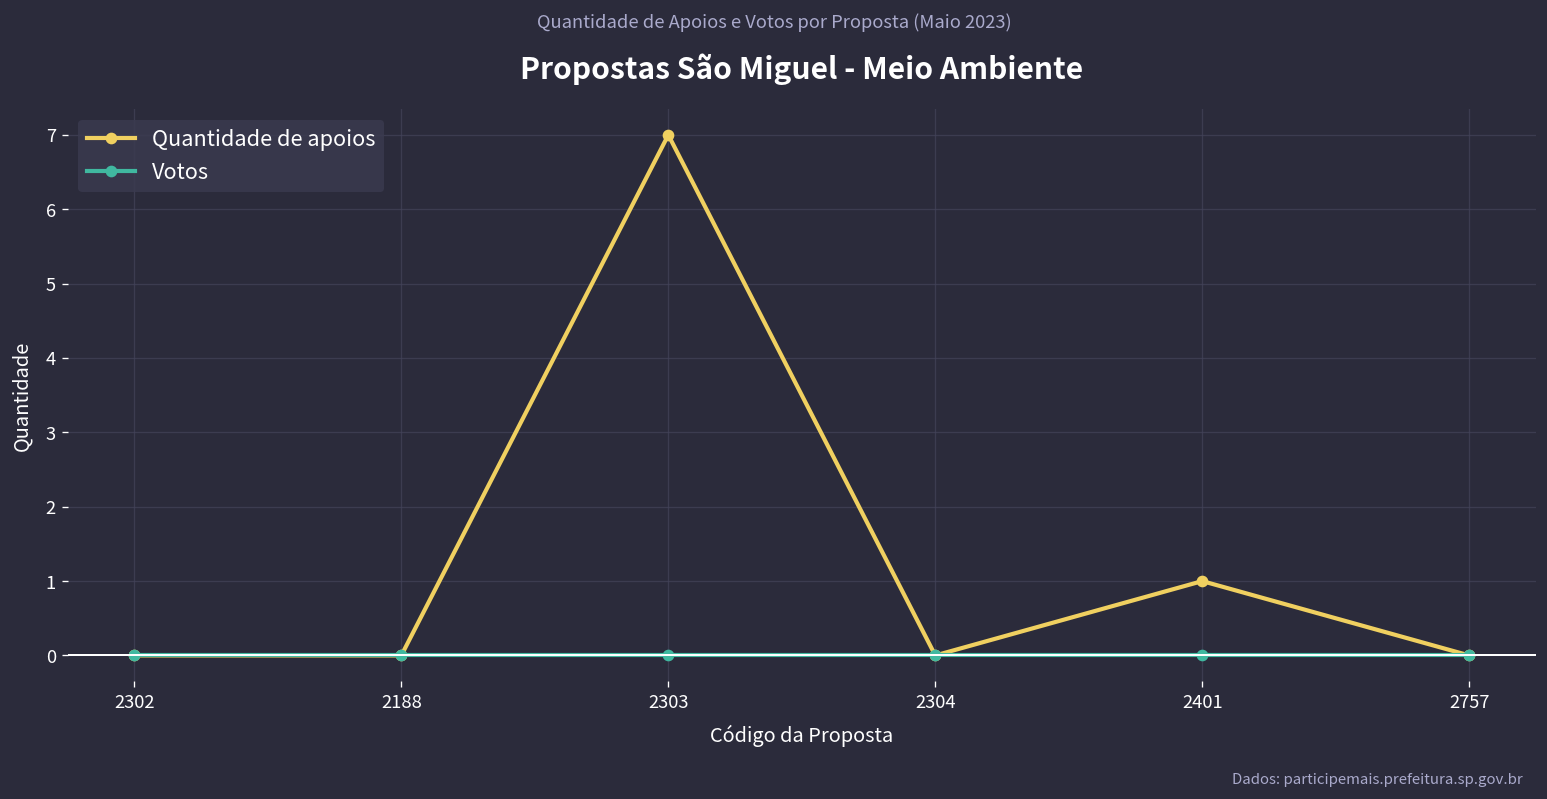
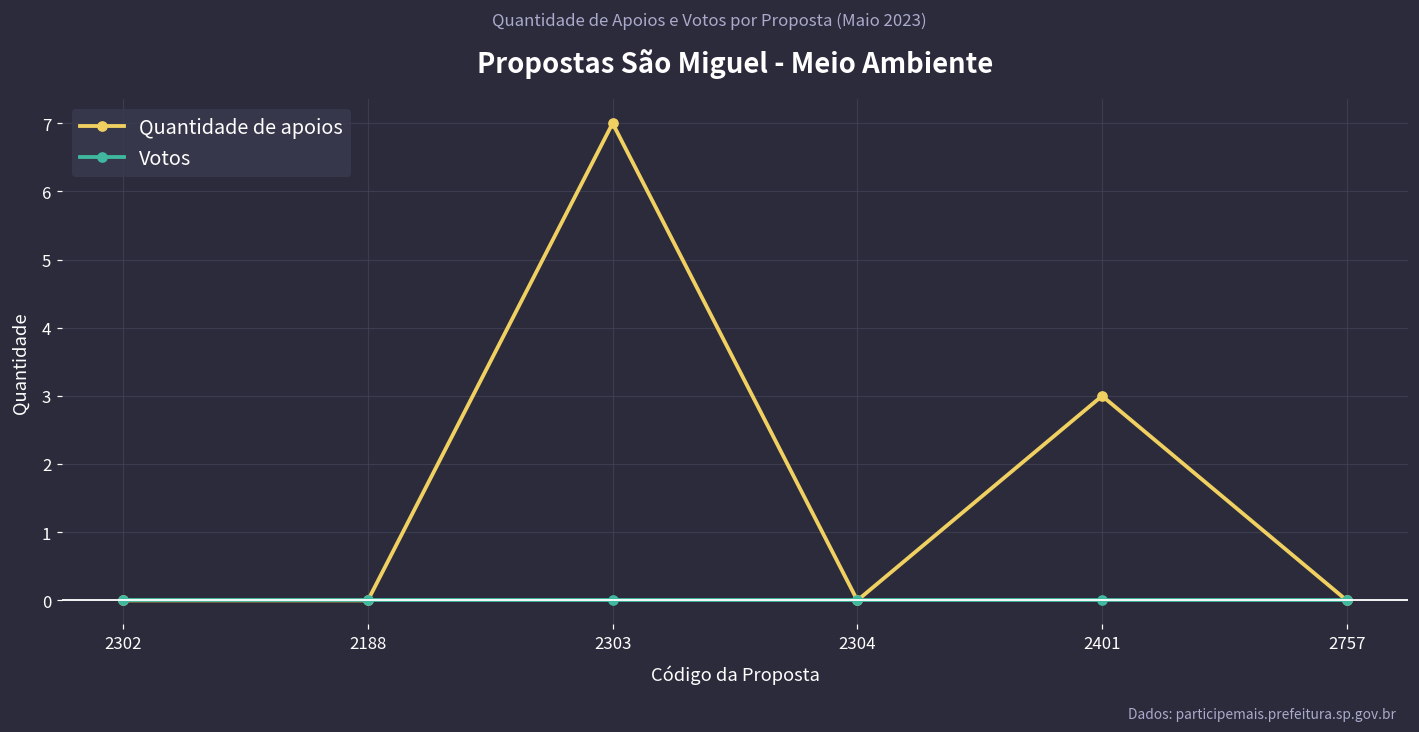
Quantidade de apoios, 2401: 1 -> 3
